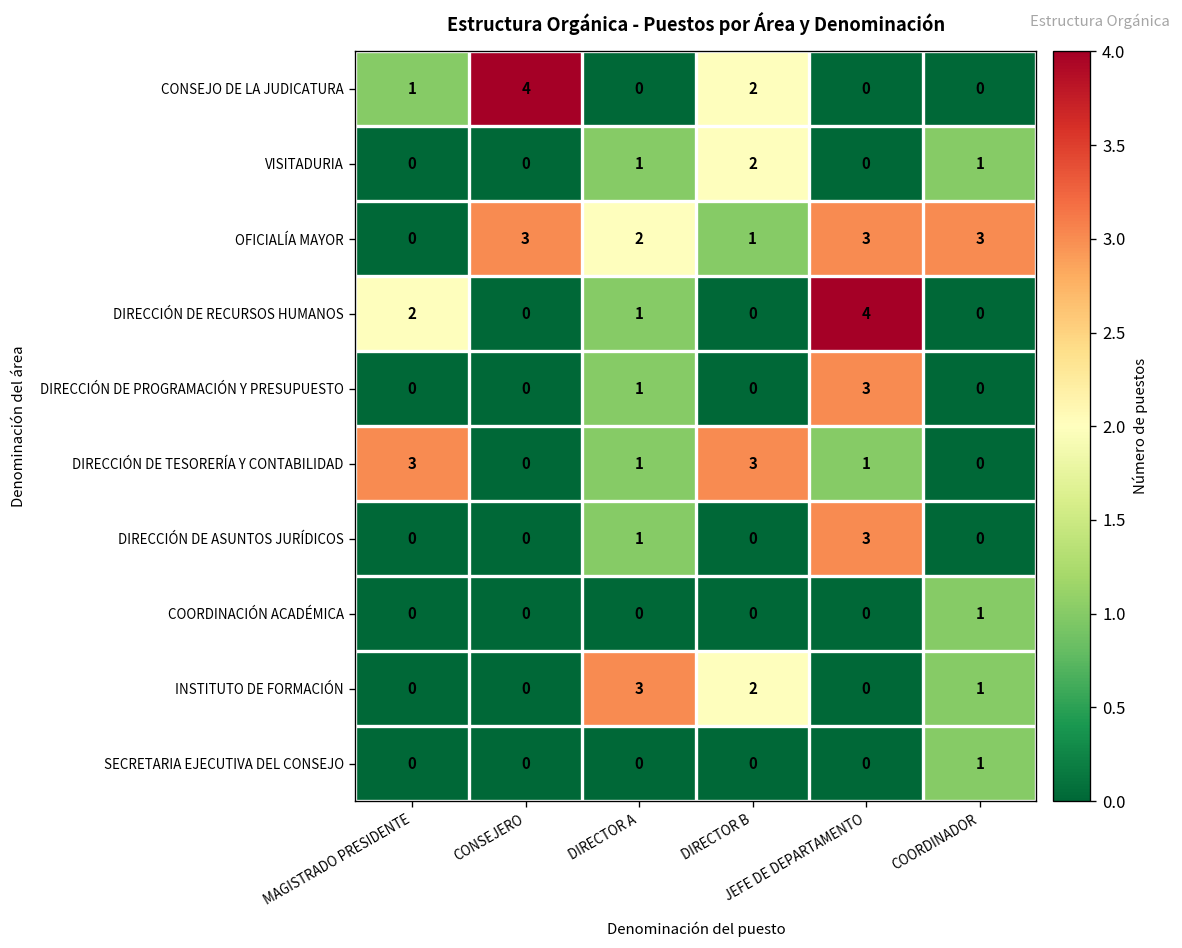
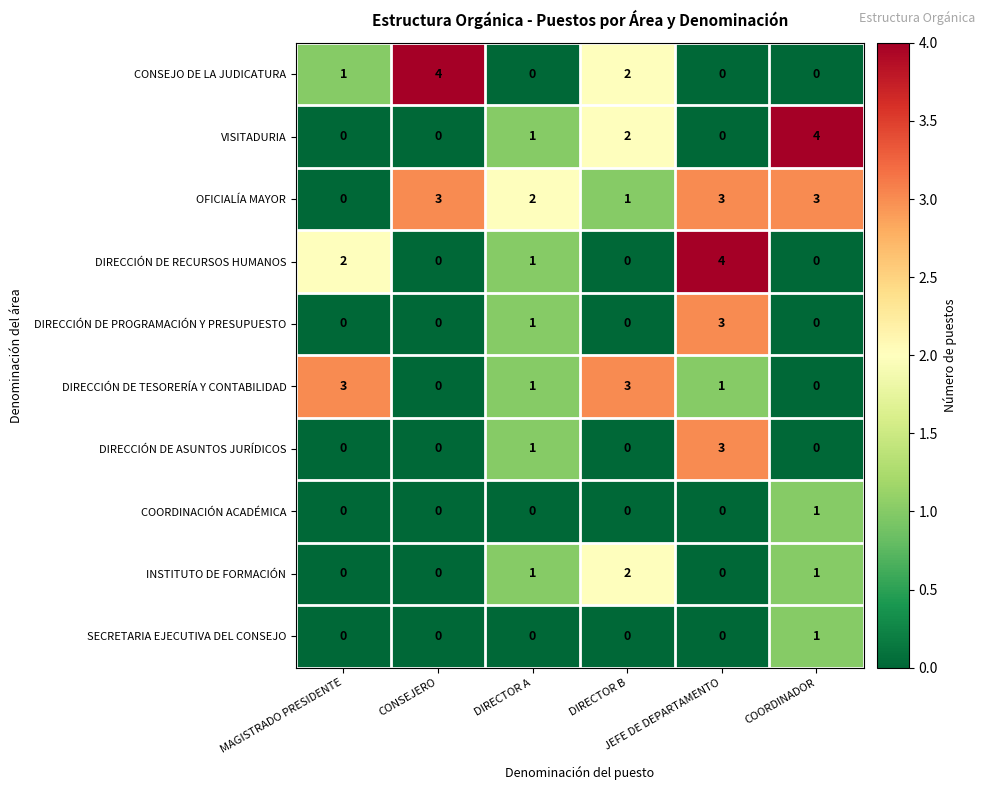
VISITADURIA, COORDINADOR: 1 -> 4
INSTITUTO DE FORMACIÓN, DIRECTOR A: 3 -> 1
